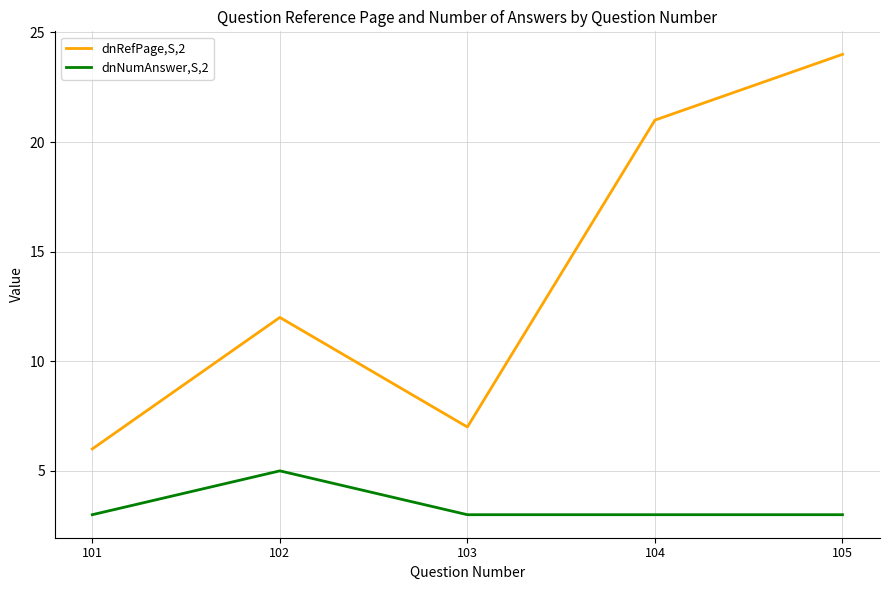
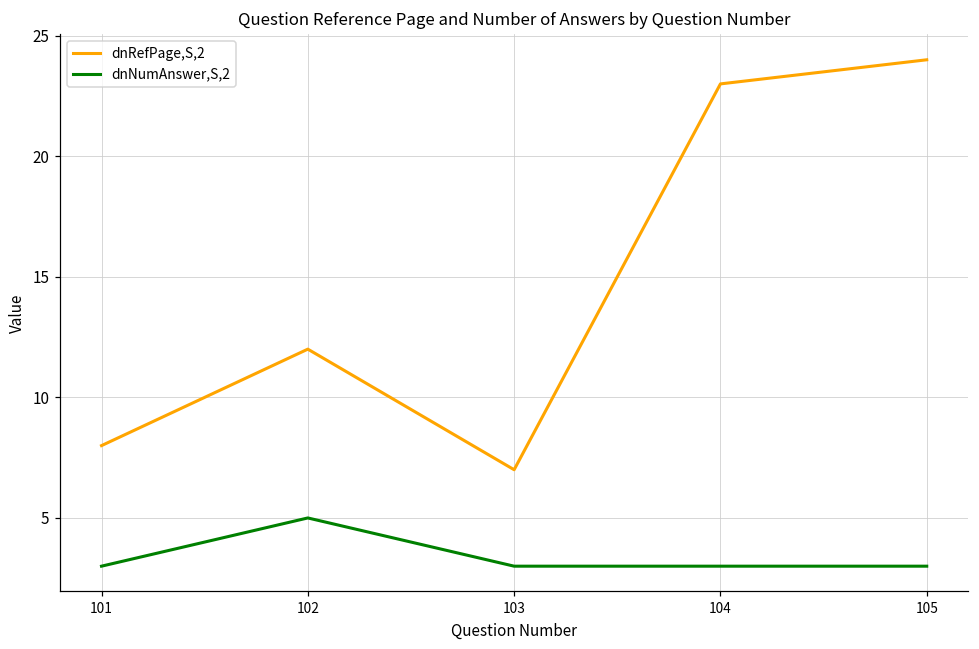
dnRefPage,S,2, 101: 6 -> 8
dnRefPage,S,2, 104: 21 -> 23
